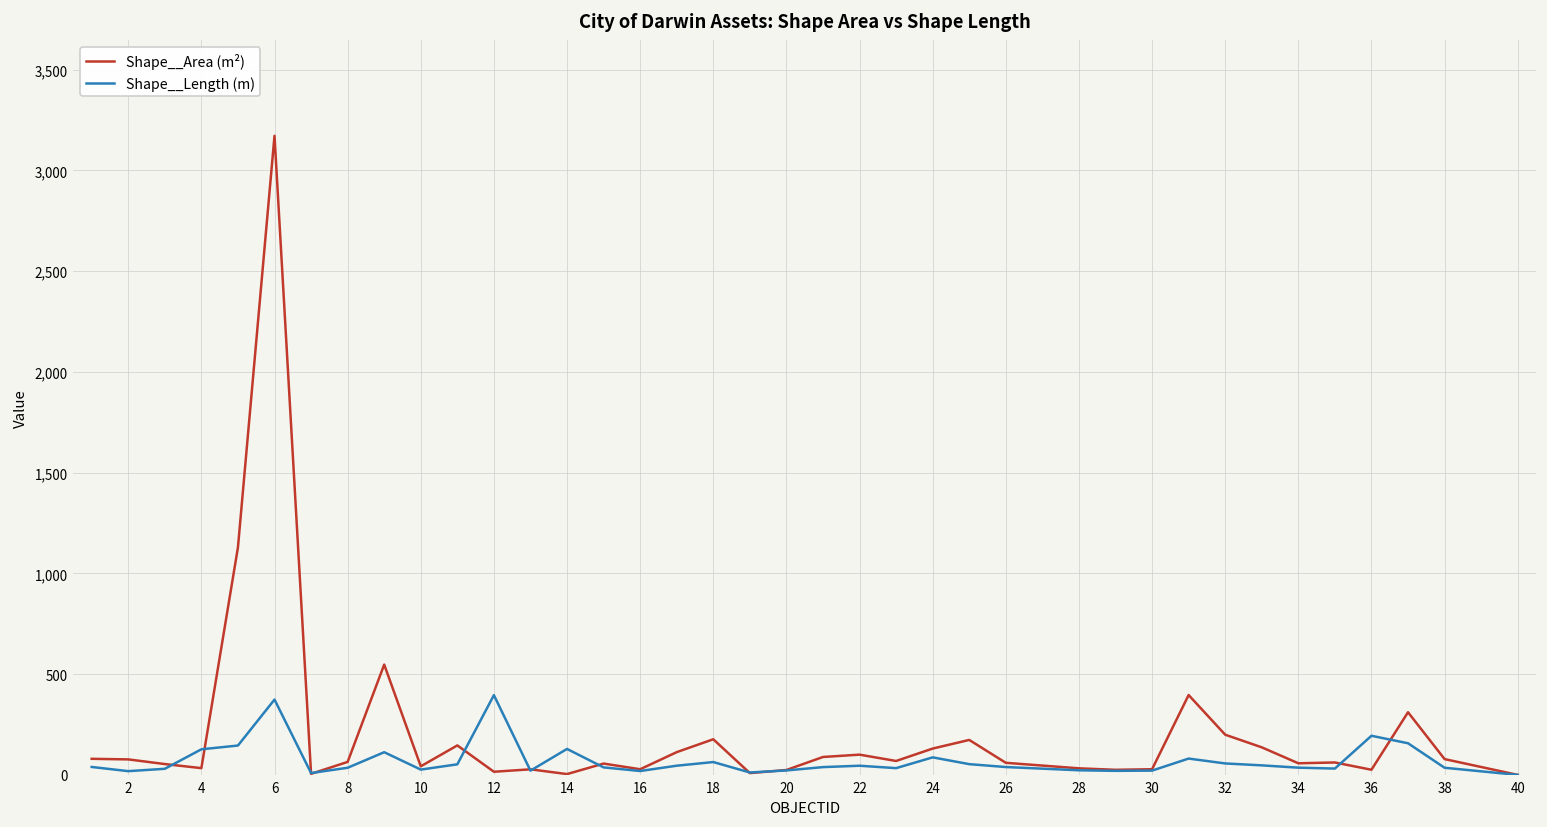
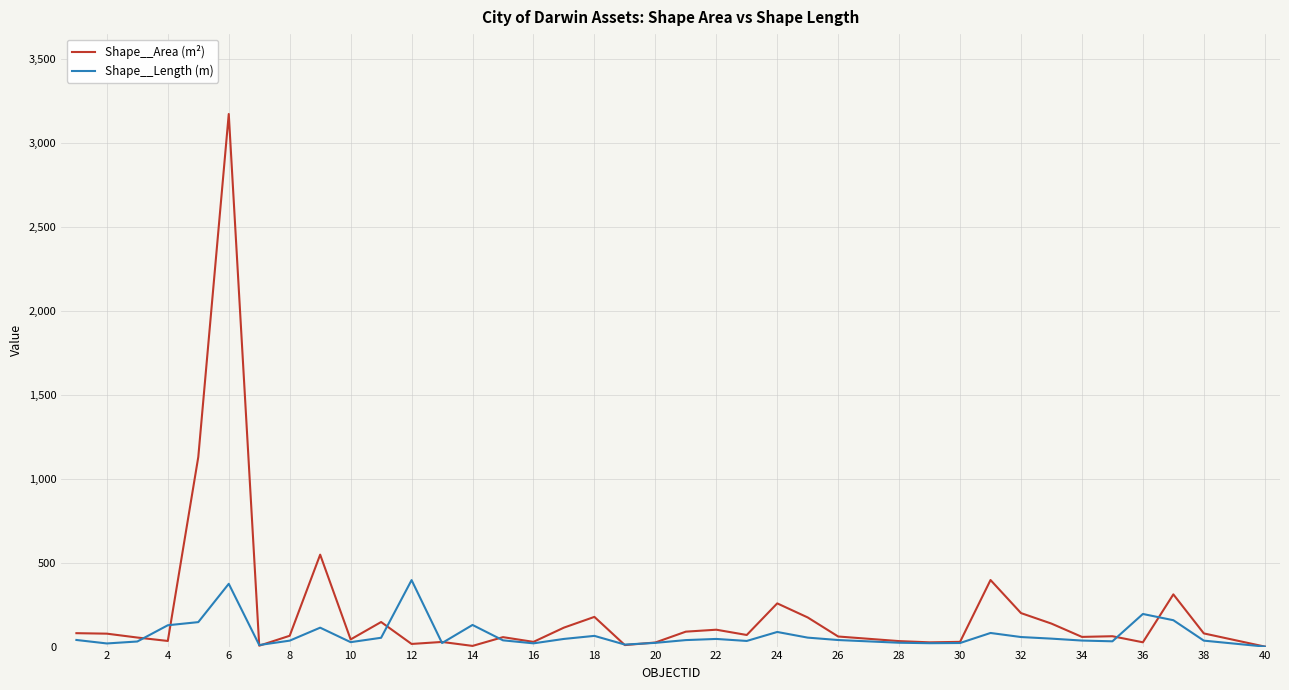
Shape__Area (m²), 24: 130 -> 260
